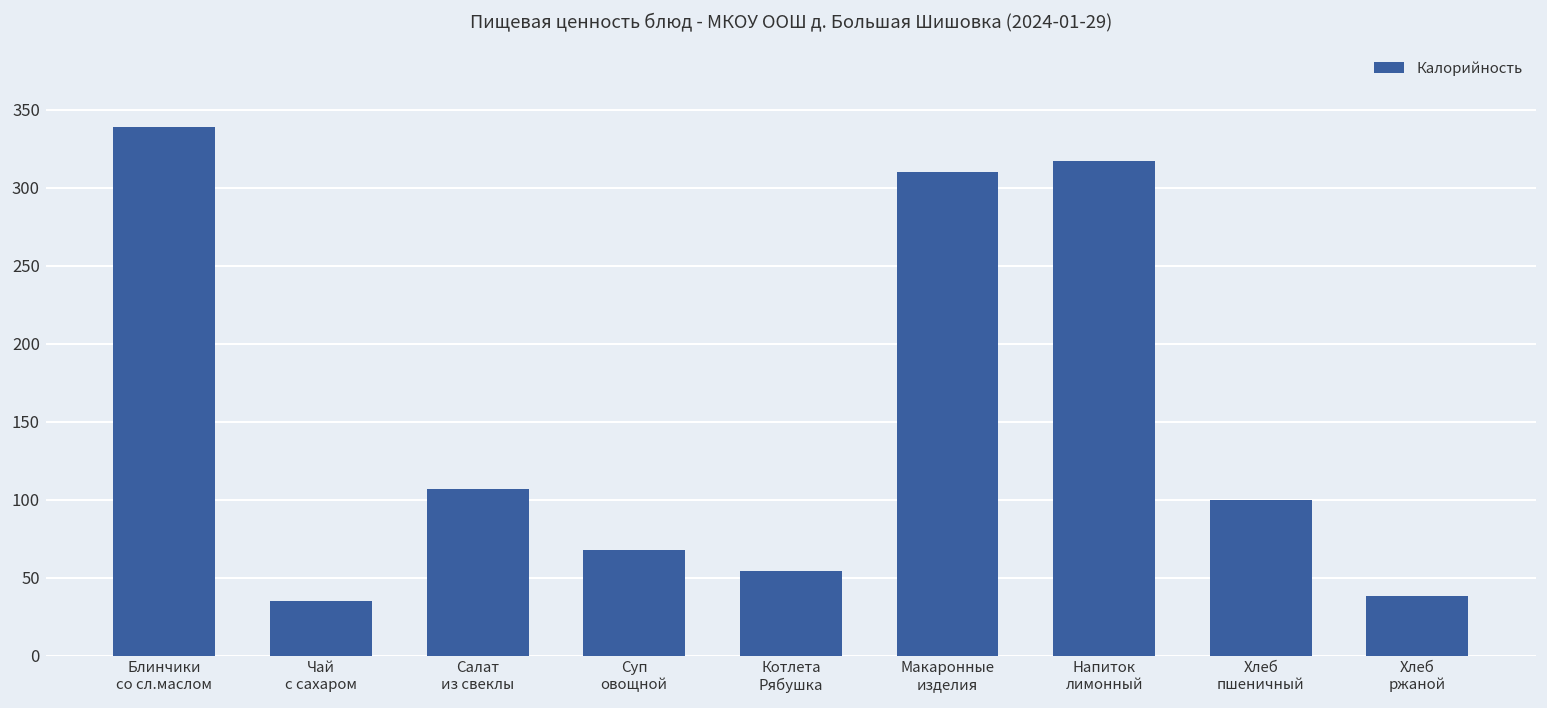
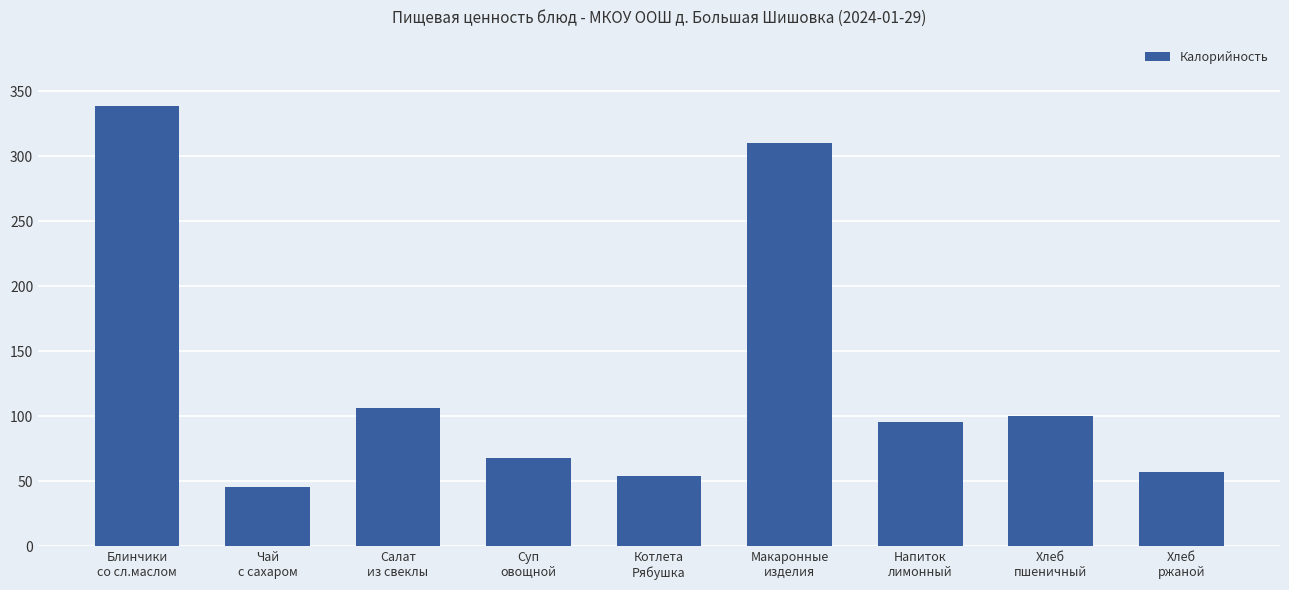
Чай с сахаром: 35 -> 46
Напиток лимонный: 317 -> 96
Хлеб ржаной: 38 -> 57
